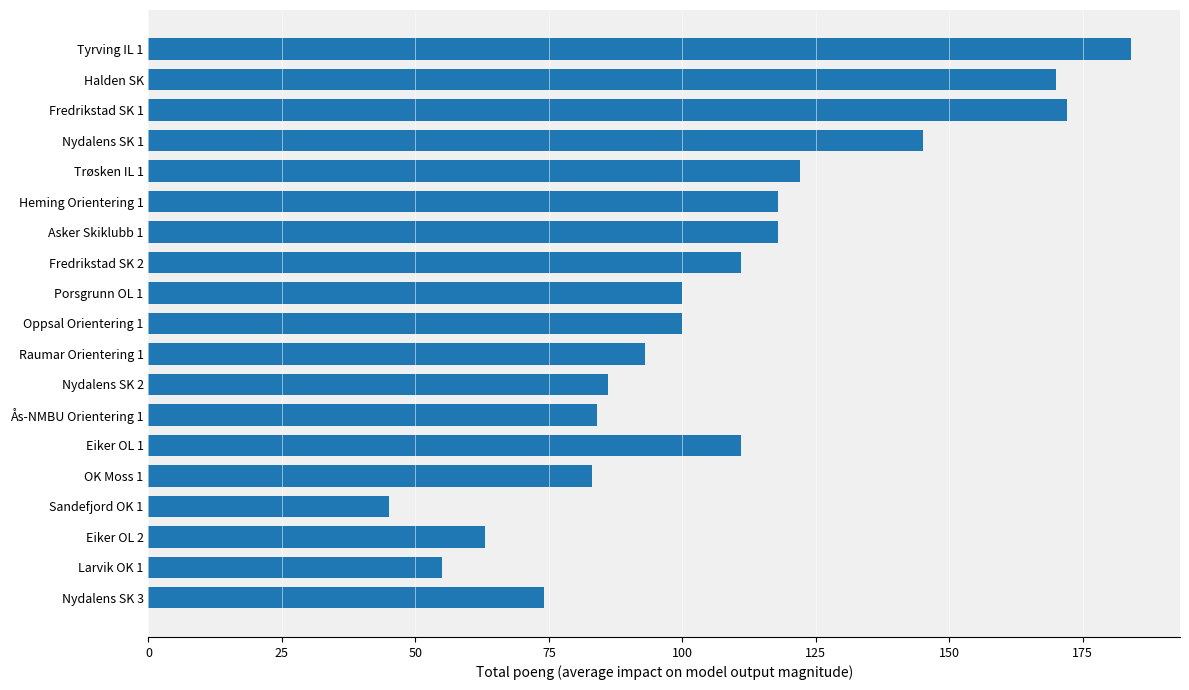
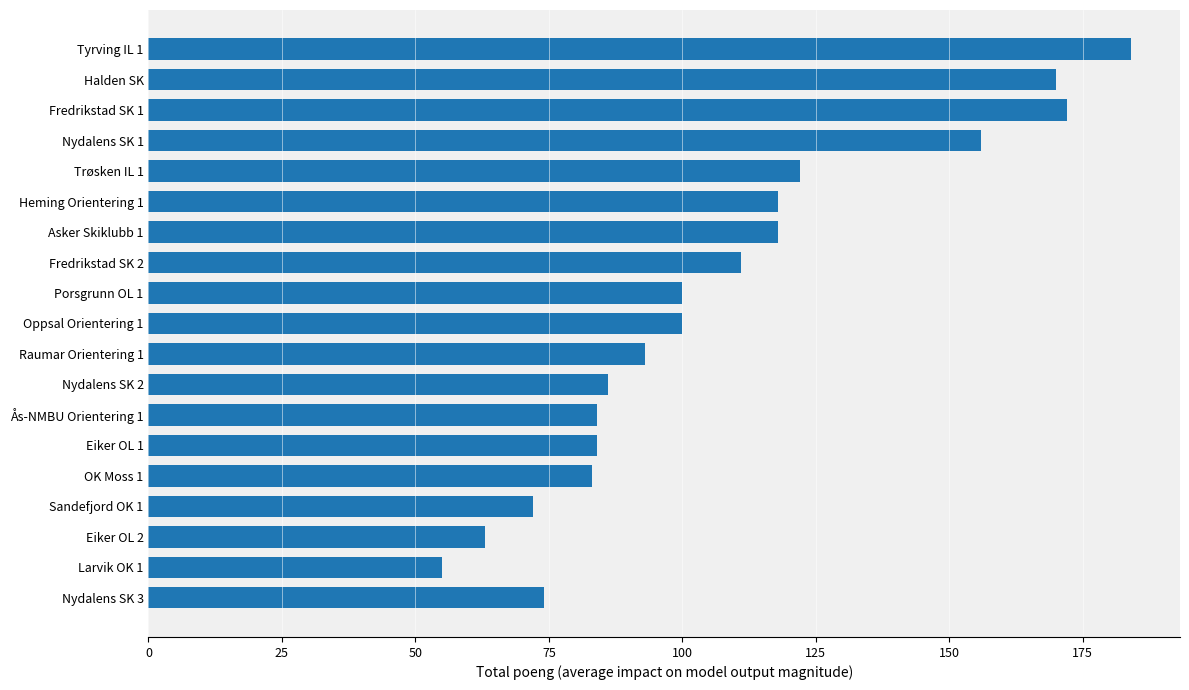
Nydalens SK 1: 145 -> 156
Eiker OL 1: 111 -> 84
Sandefjord OK 1: 45 -> 72
